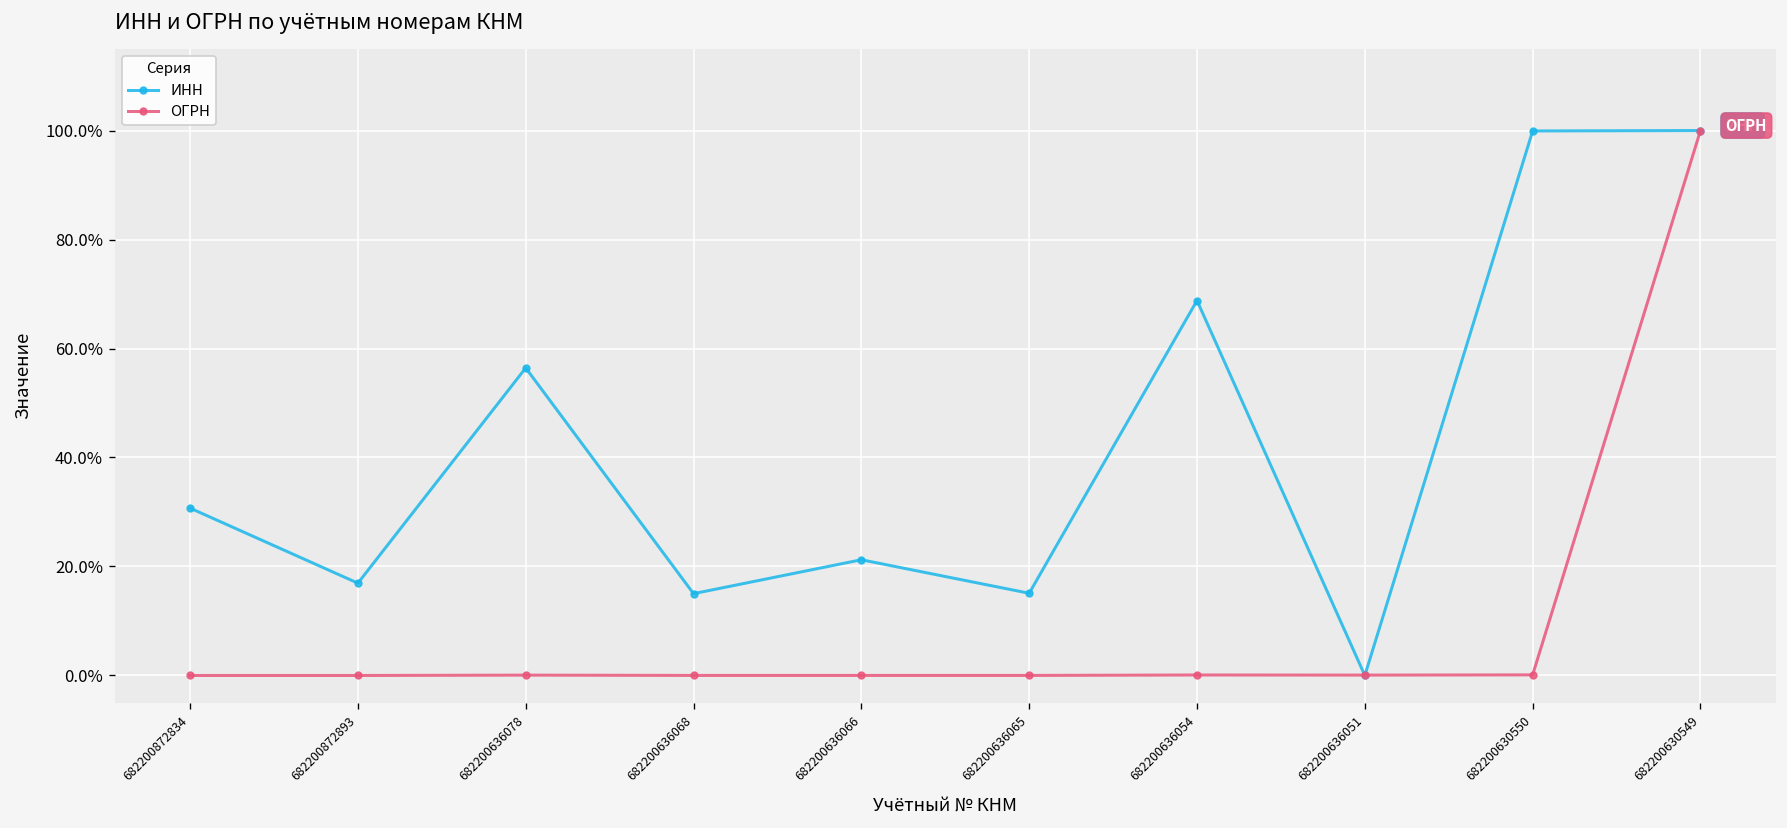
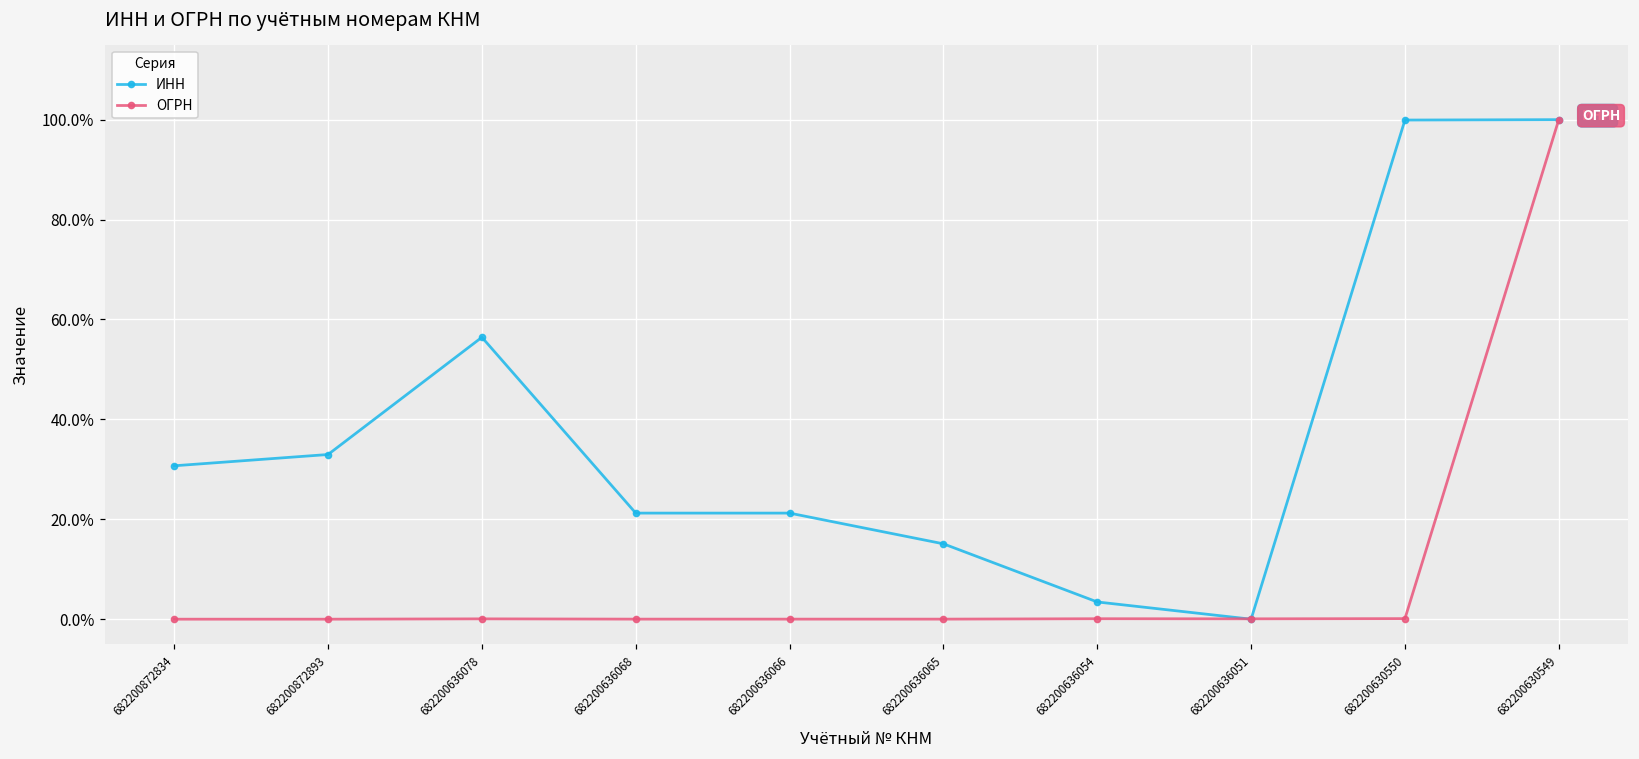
ИНН, 682200872893: 17% -> 33%
ИНН, 682200636068: 15% -> 21%
ИНН, 682200636054: 69% -> 3%
